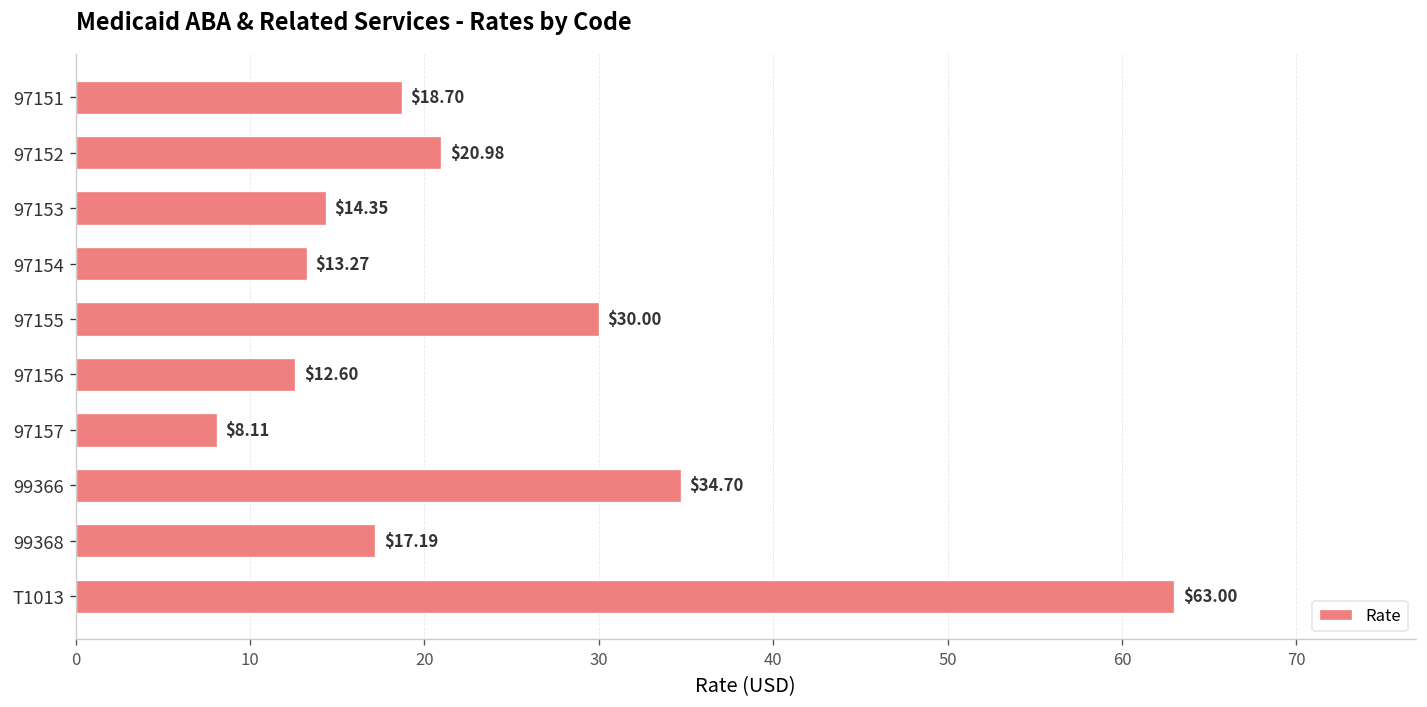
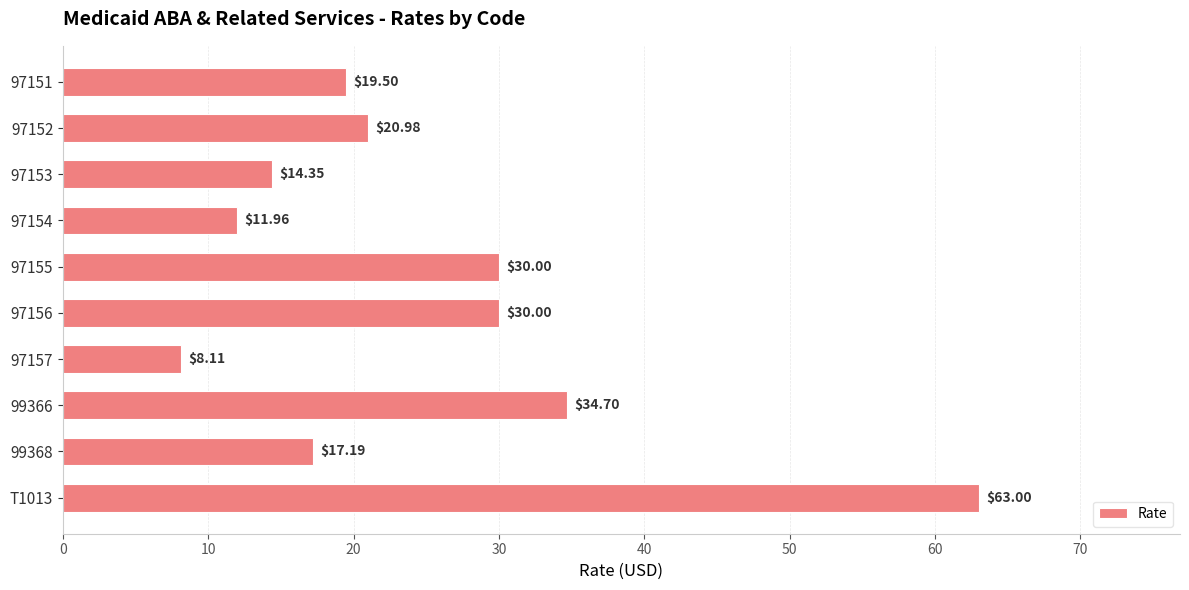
97151: $18.70 -> $19.50
97154: $13.27 -> $11.96
97156: $12.60 -> $30.00
